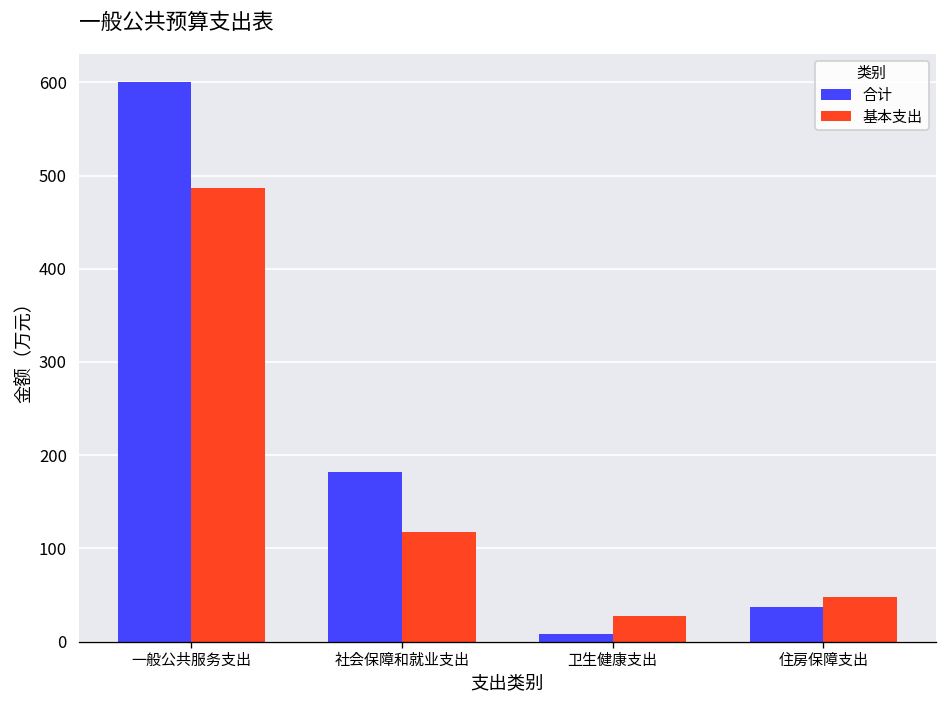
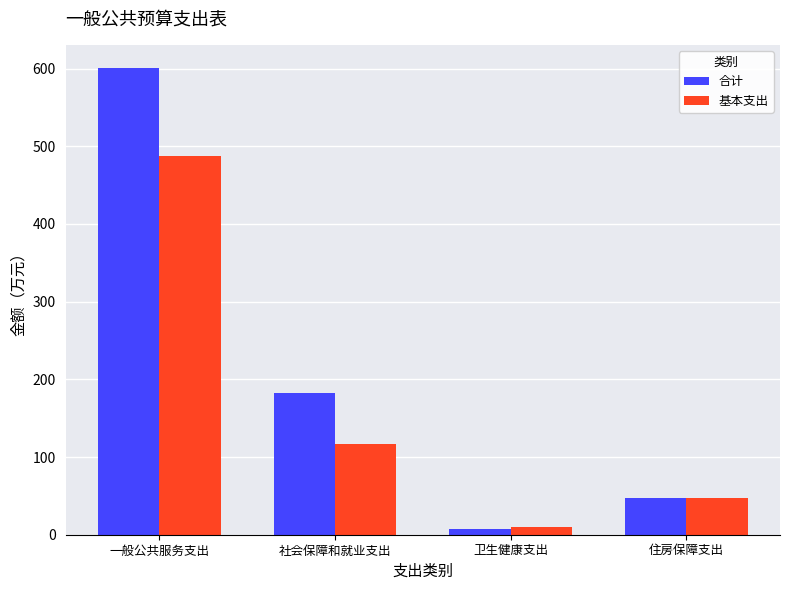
基本支出, 卫生健康支出: 30 -> 10
合计, 住房保障支出: 40 -> 50
